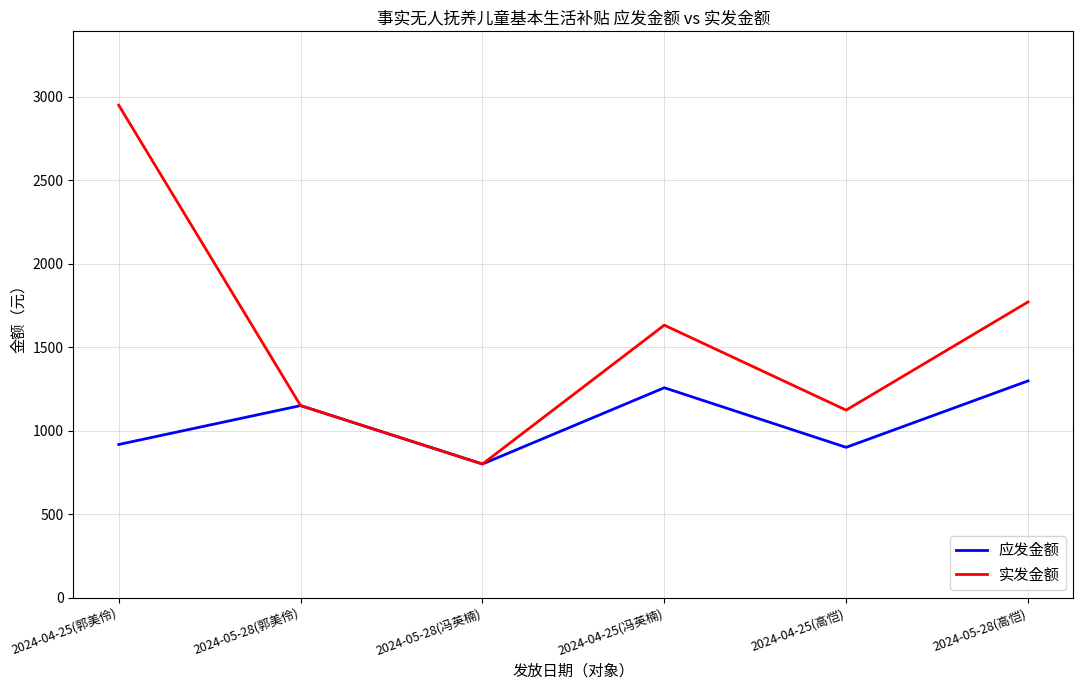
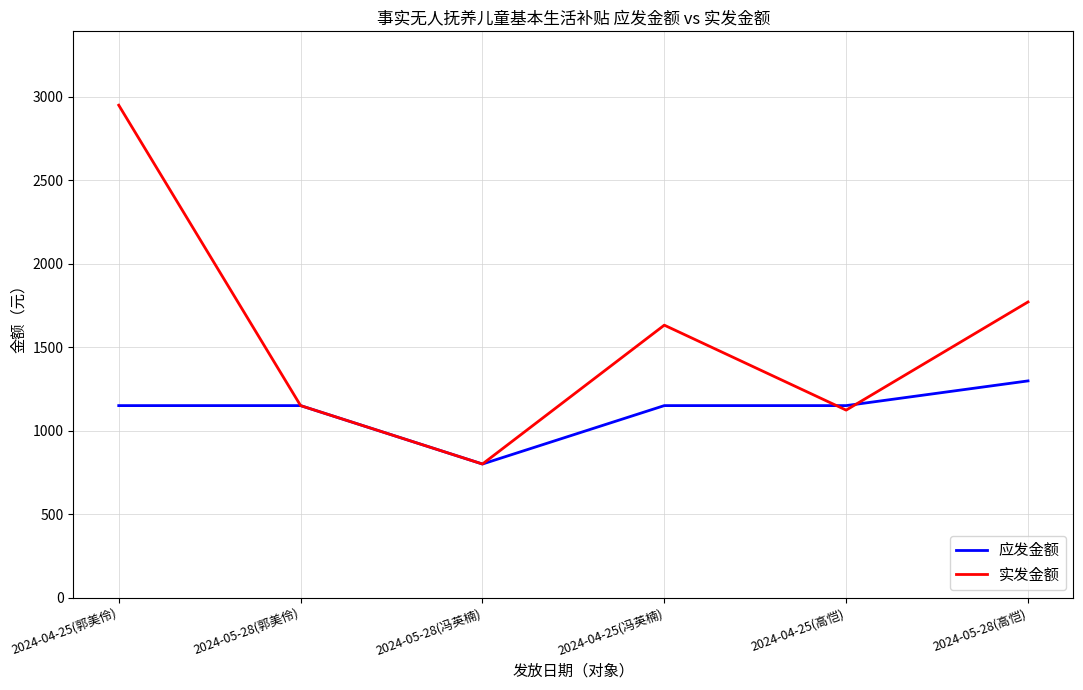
应发金额, 2024-04-25(郭美伶): 920 -> 1150
应发金额, 2024-04-25(冯英楠): 1260 -> 1150
应发金额, 2024-04-25(高恺): 900 -> 1150
